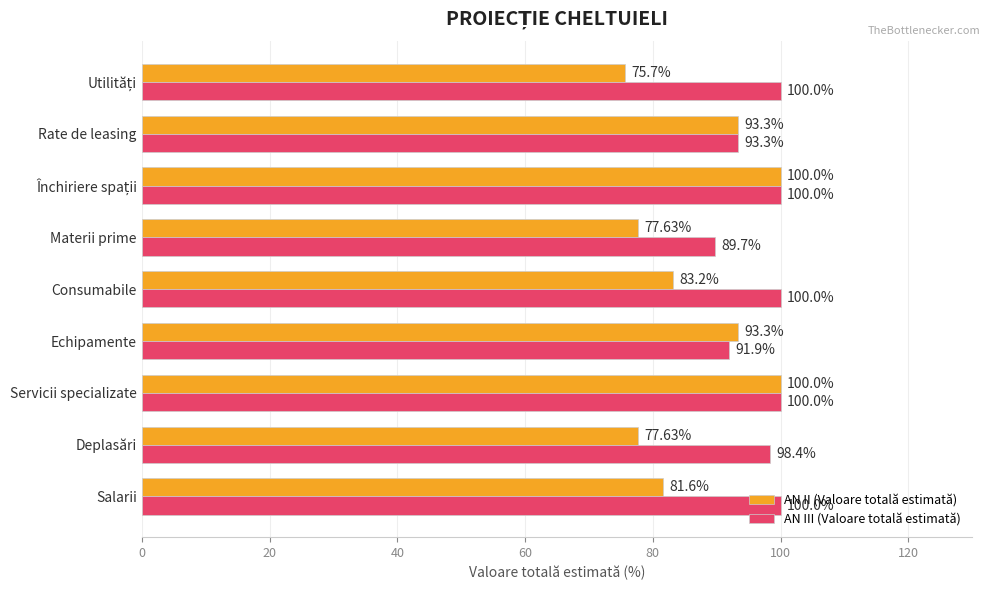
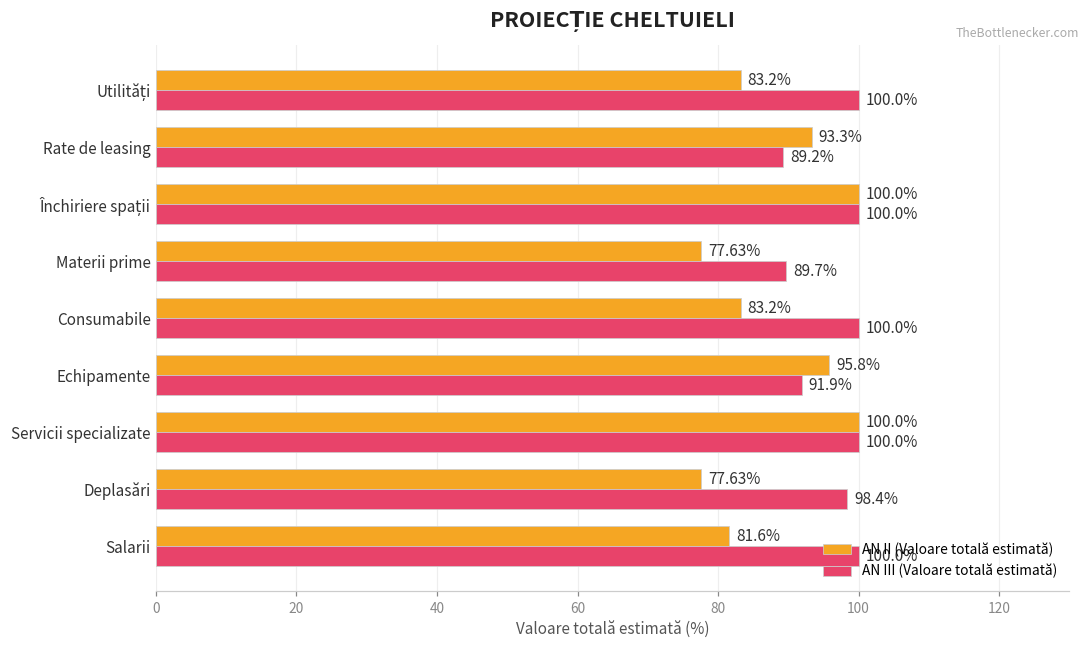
AN II (Valoare totală estimată), Utilități: 75.7% -> 83.2%
AN III (Valoare totală estimată), Rate de leasing: 93.3% -> 89.2%
AN II (Valoare totală estimată), Echipamente: 93.3% -> 95.8%
